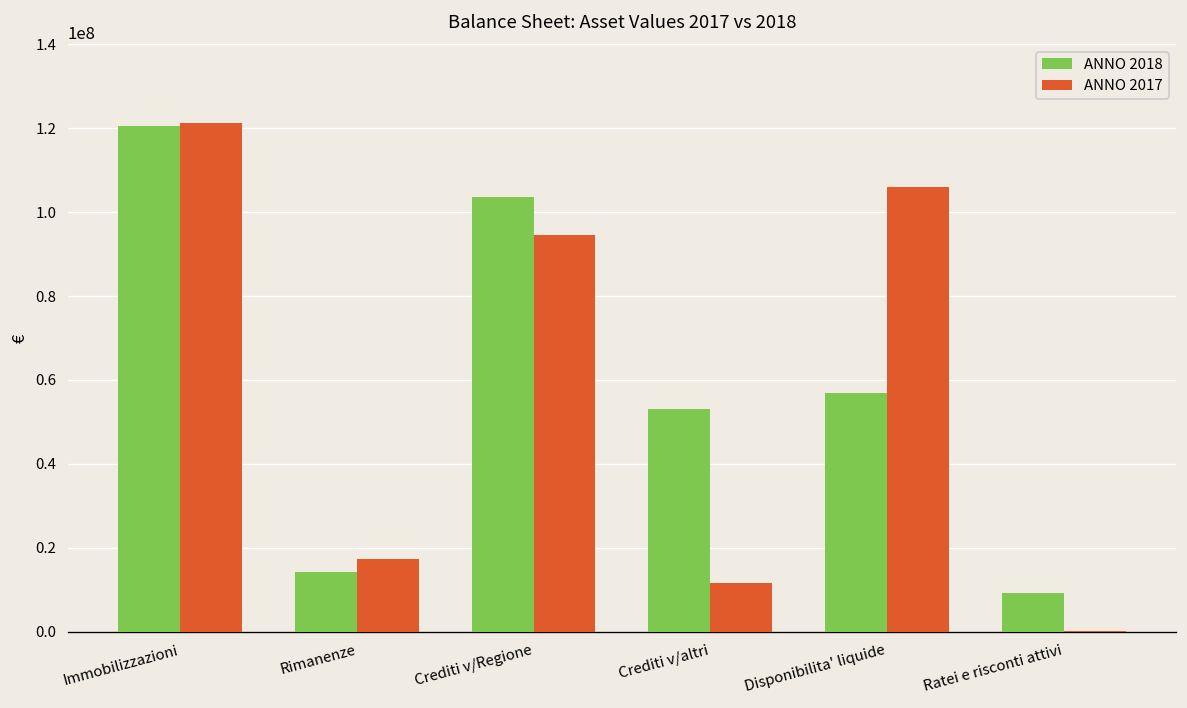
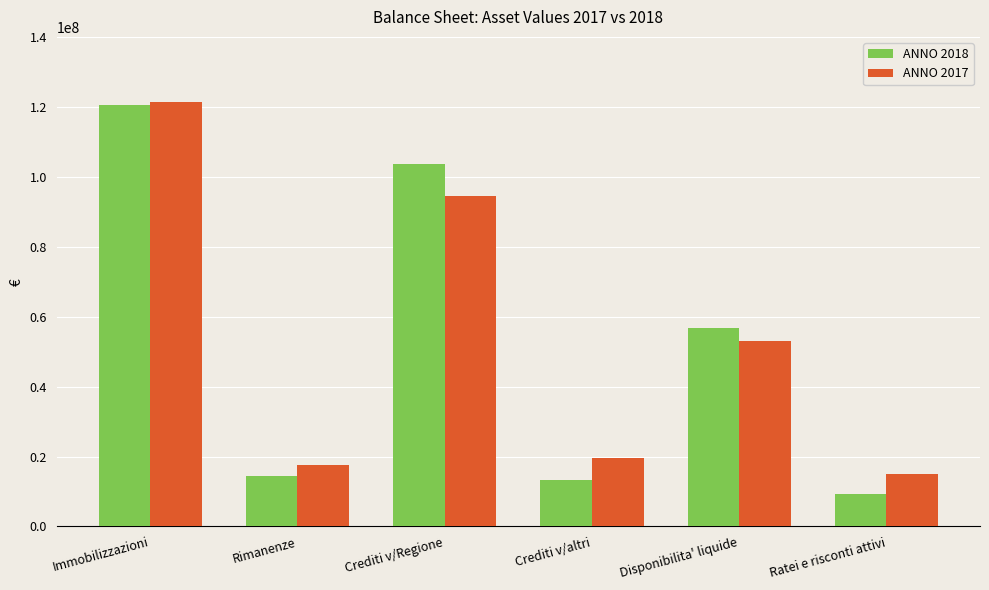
ANNO 2018, Crediti v/altri: 53000000 -> 13000000
ANNO 2017, Crediti v/altri: 12000000 -> 20000000
ANNO 2017, Disponibilita' liquide: 106000000 -> 53000000
ANNO 2017, Ratei e risconti attivi: 0 -> 15000000
